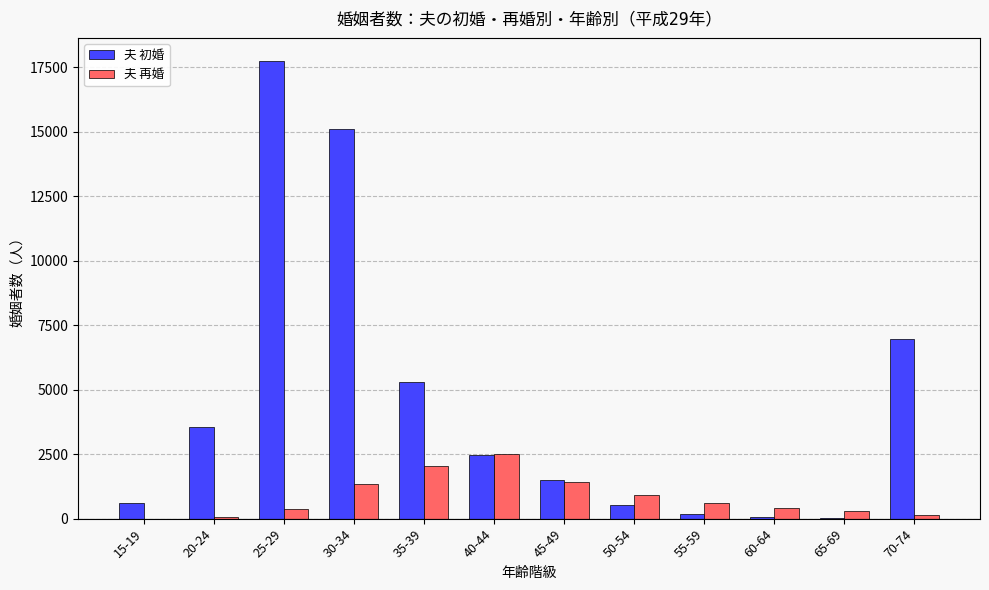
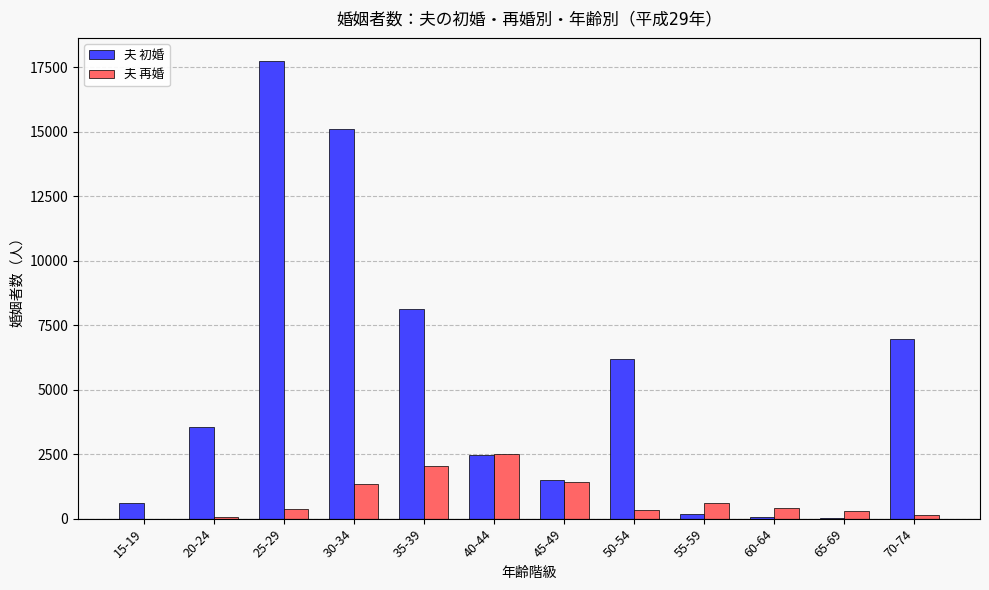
夫 初婚, 35-39: 5300 -> 8100
夫 初婚, 50-54: 500 -> 6200
夫 再婚, 50-54: 900 -> 300
